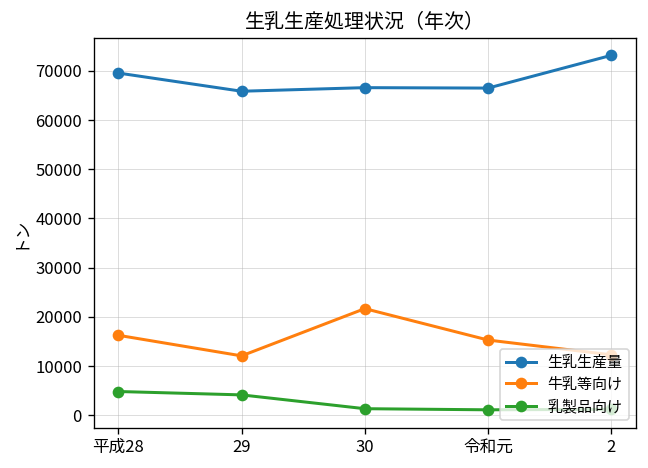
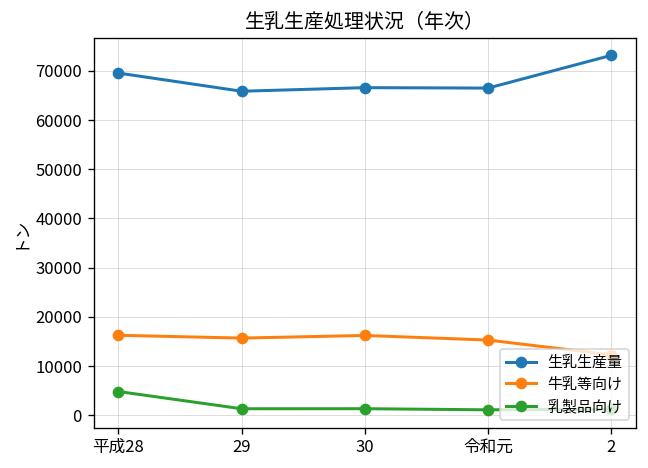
牛乳等向け, 29: 12000 -> 16000
乳製品向け, 29: 4000 -> 1000
牛乳等向け, 30: 22000 -> 16000
